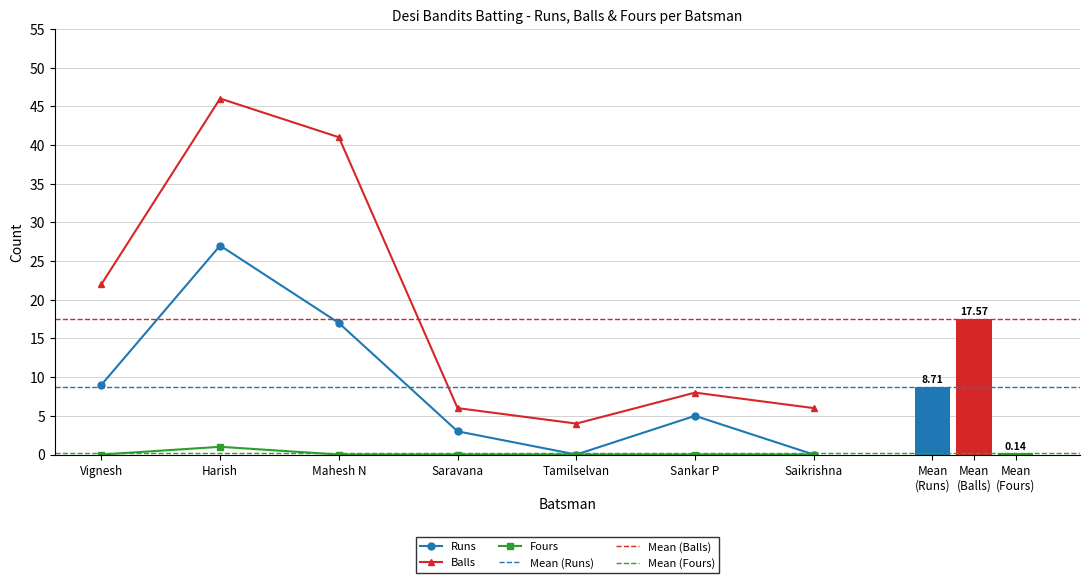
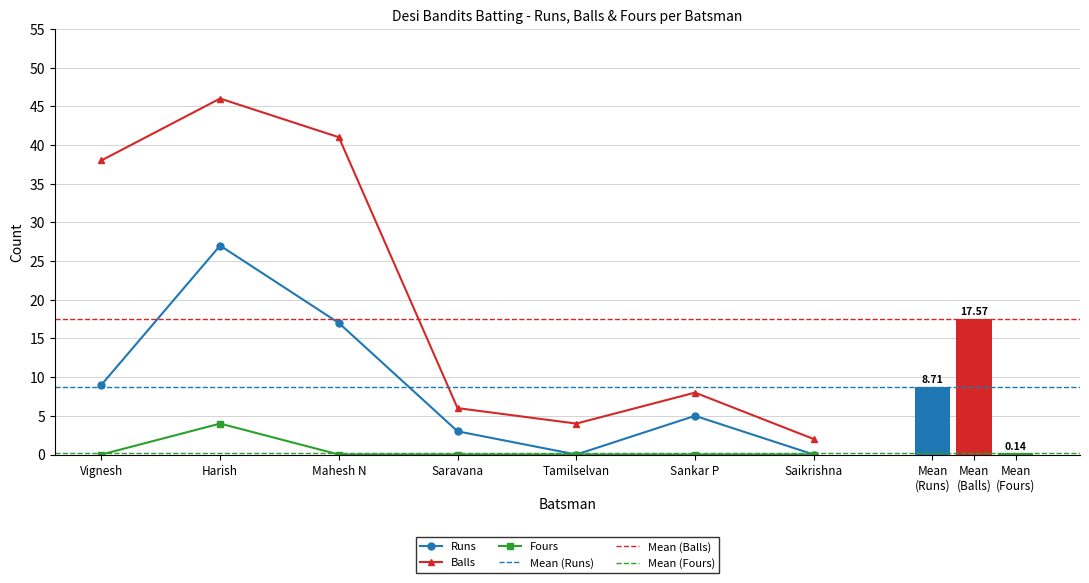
Balls, Vignesh: 22 -> 38
Fours, Harish: 1 -> 4
Balls, Saikrishna: 6 -> 2
